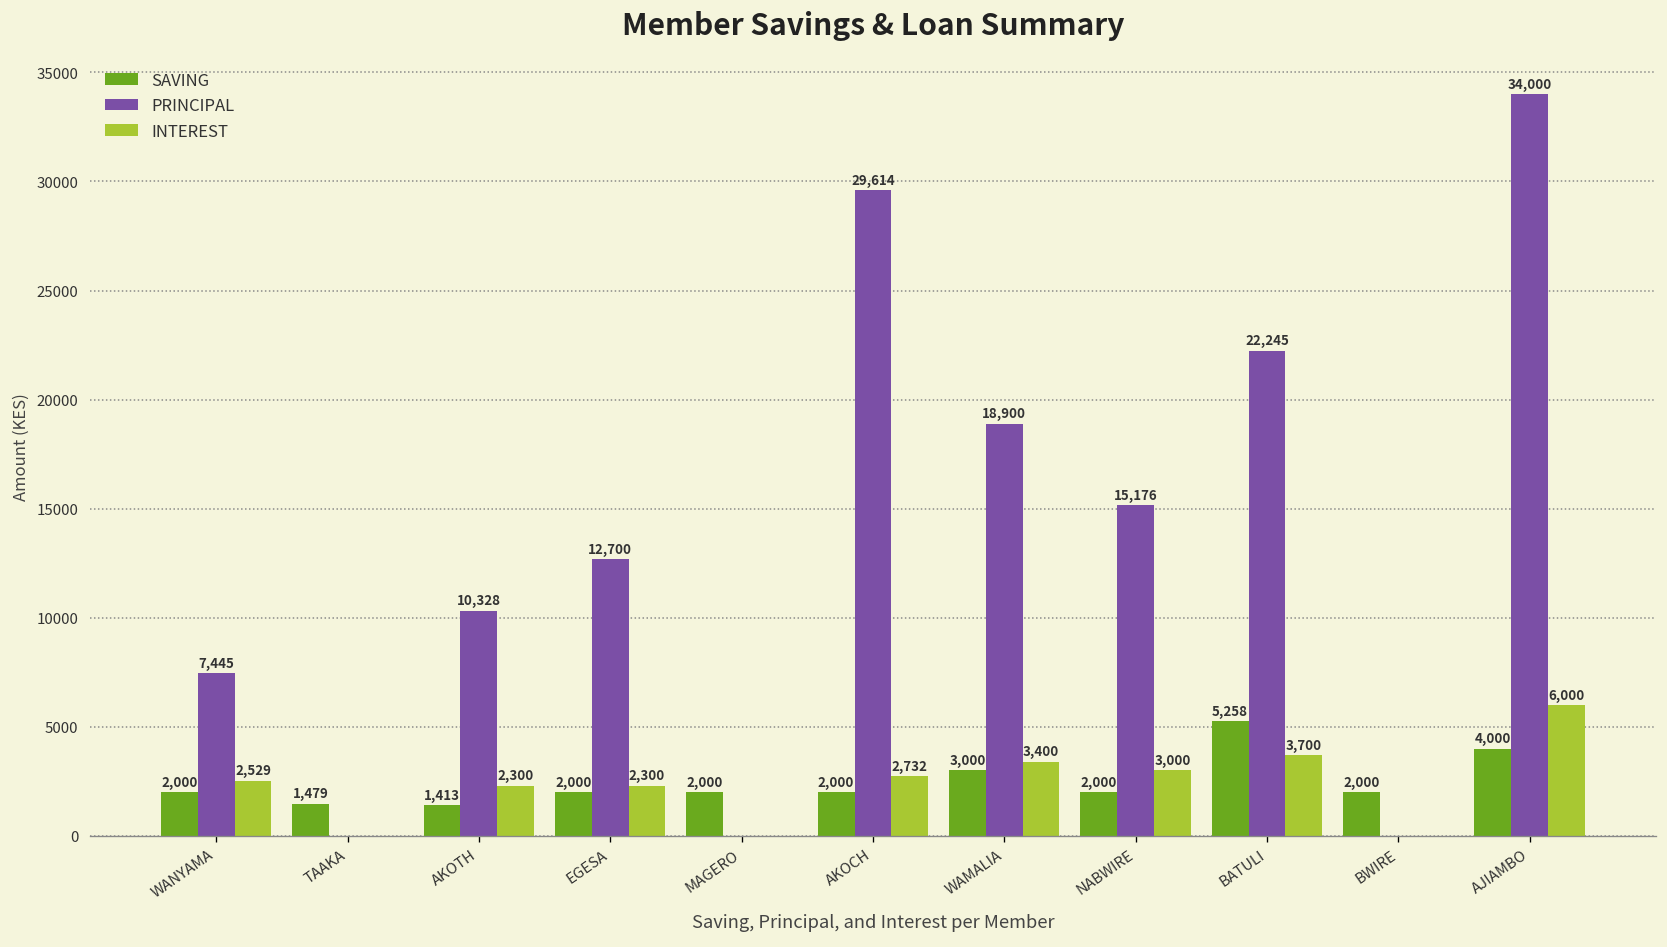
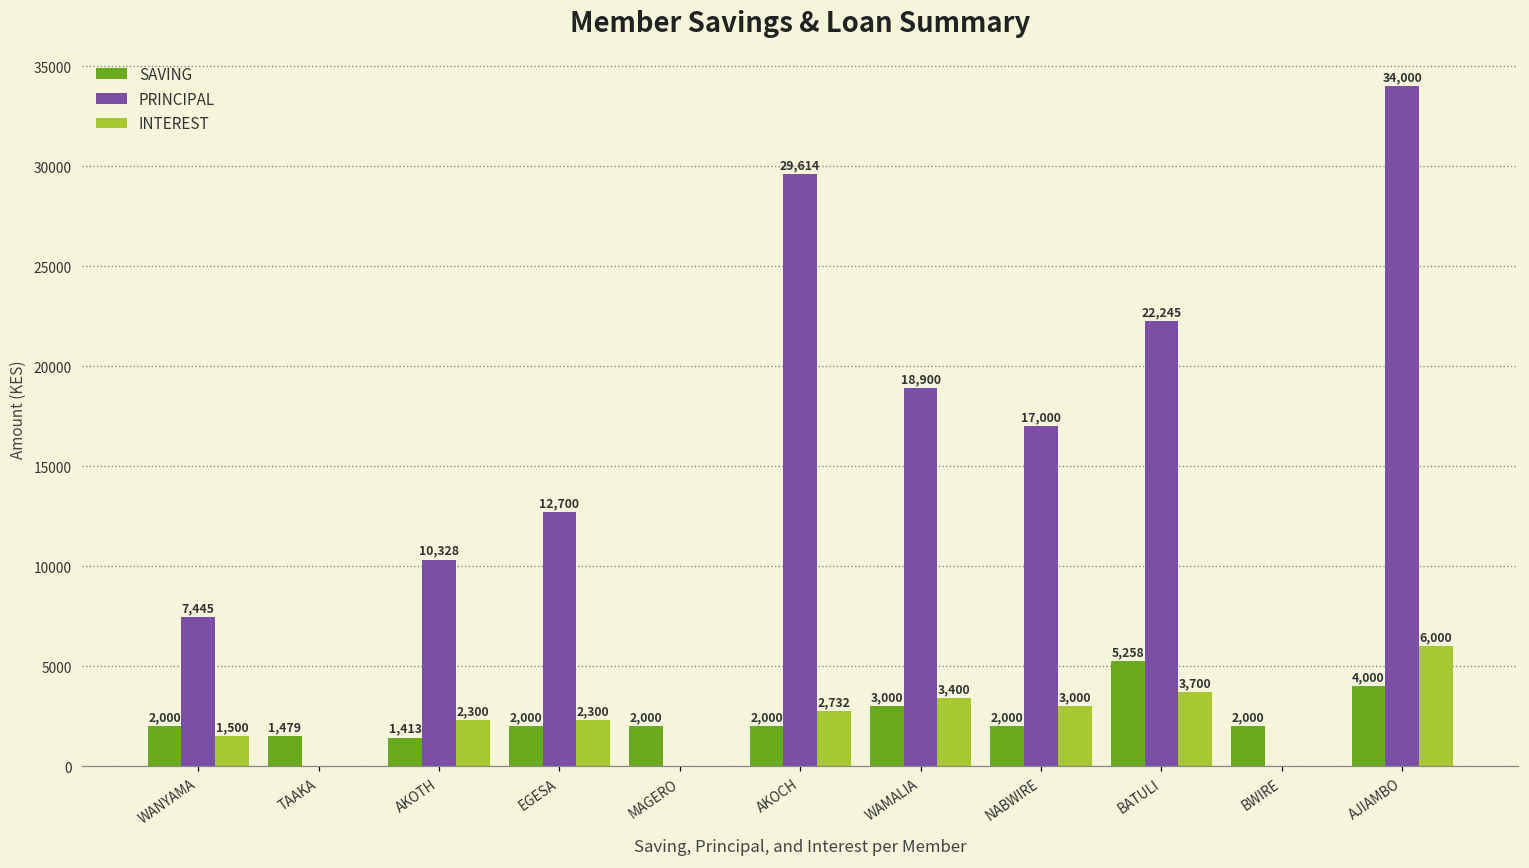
INTEREST, WANYAMA: 2,529 -> 1,500
PRINCIPAL, NABWIRE: 15,176 -> 17,000
